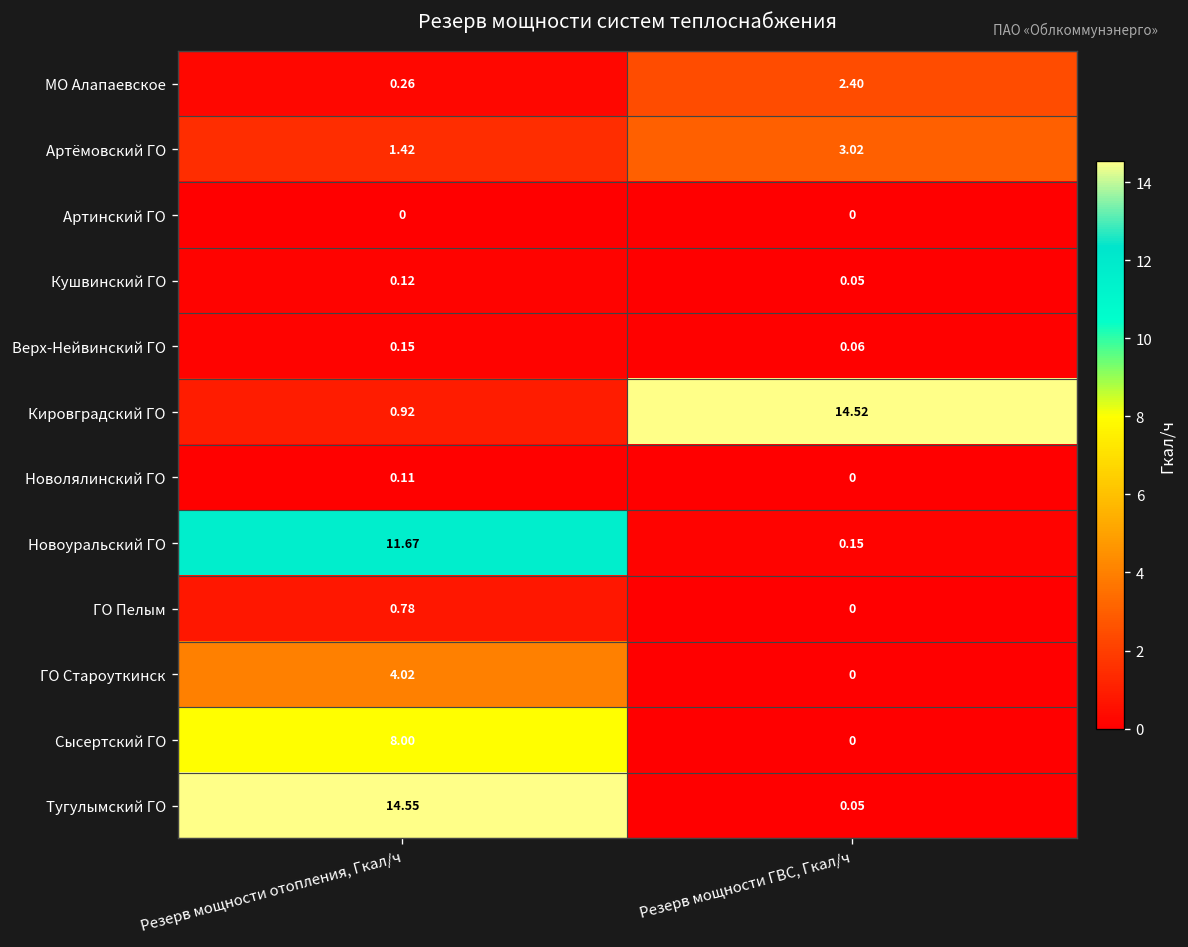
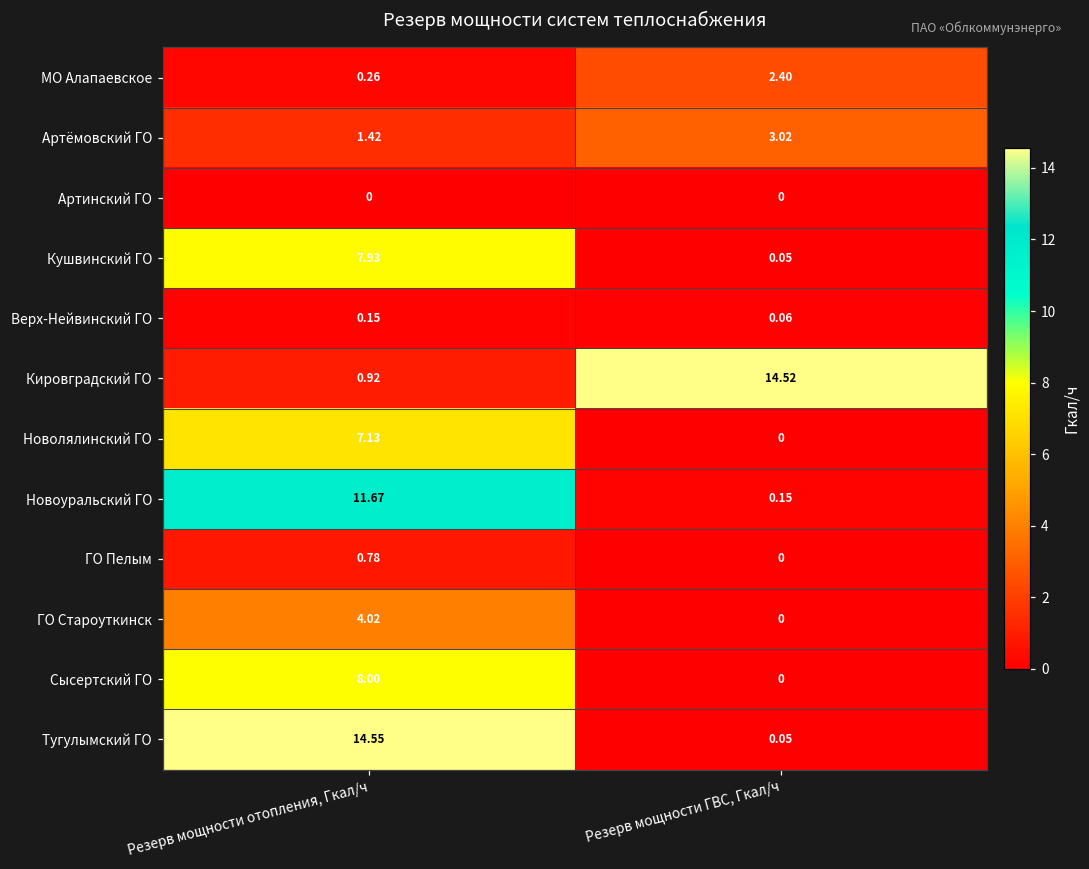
Кушвинский ГО, Резерв мощности отопления, Гкал/ч: 0.12 -> 7.93
Новолялинский ГО, Резерв мощности отопления, Гкал/ч: 0.11 -> 7.13
